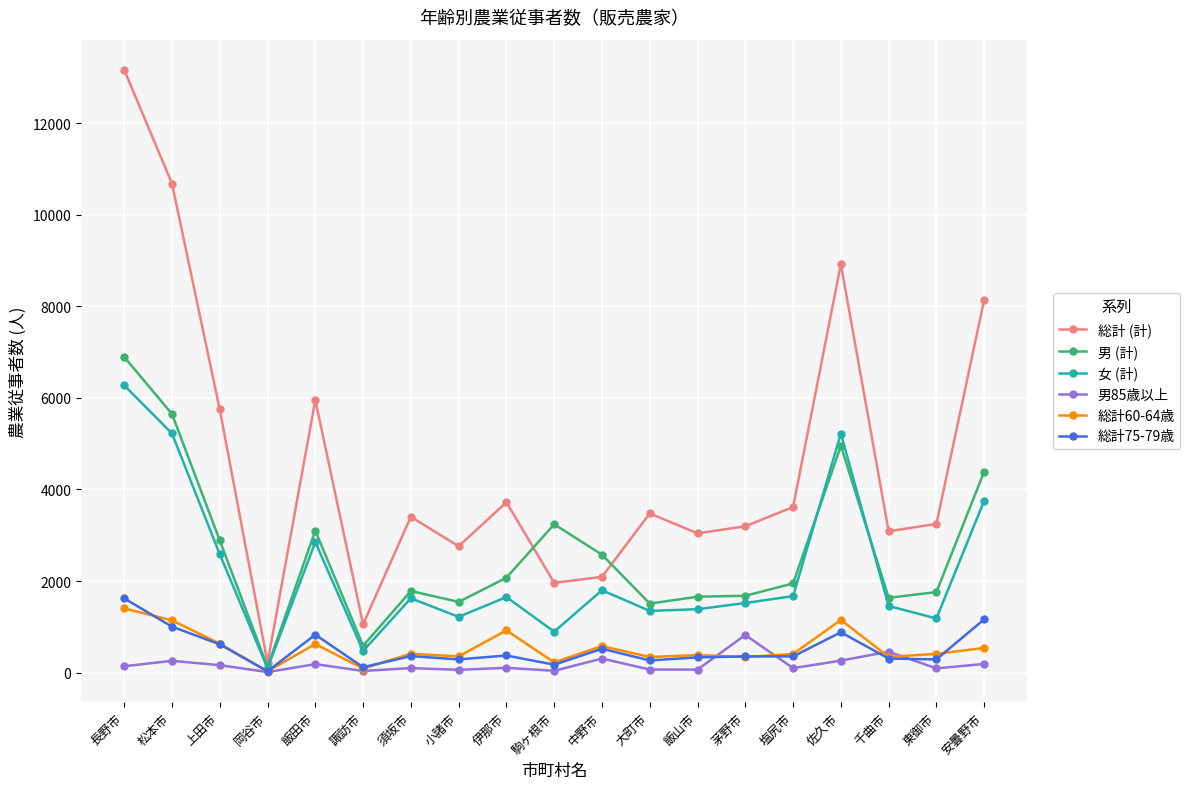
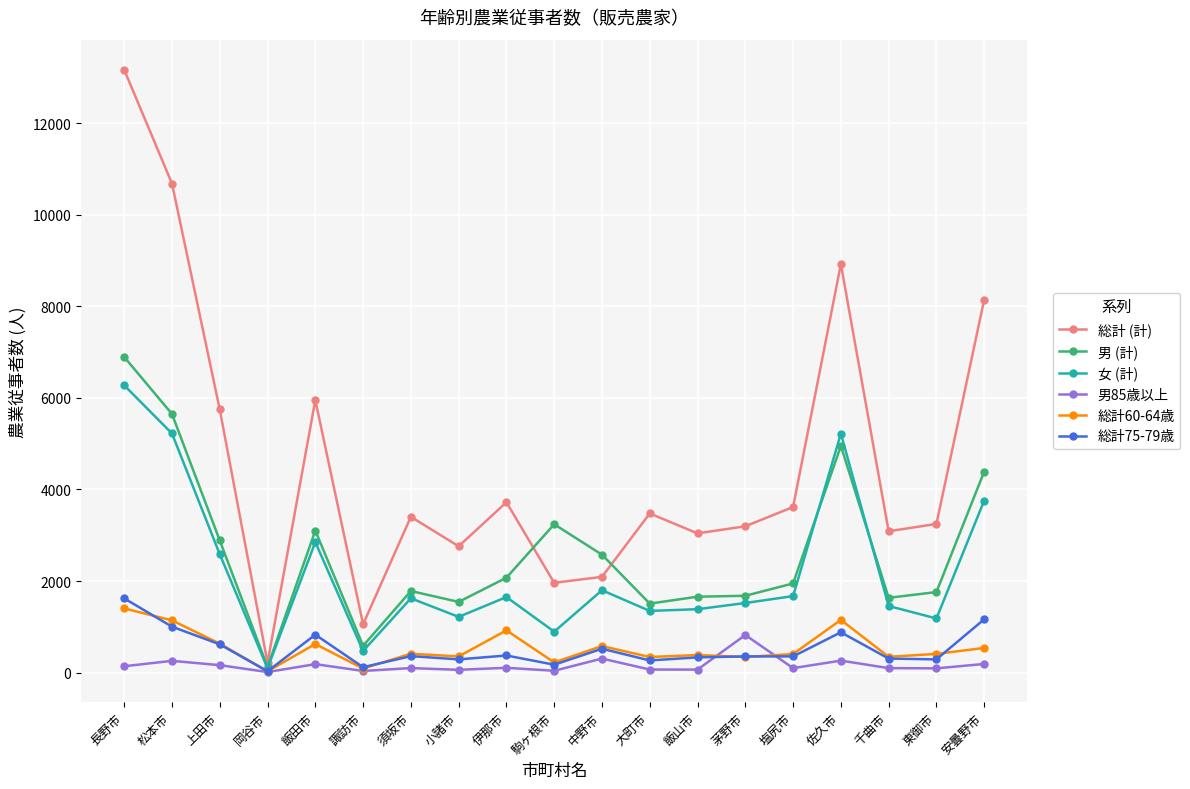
男85歳以上, 千曲市: 500 -> 100
